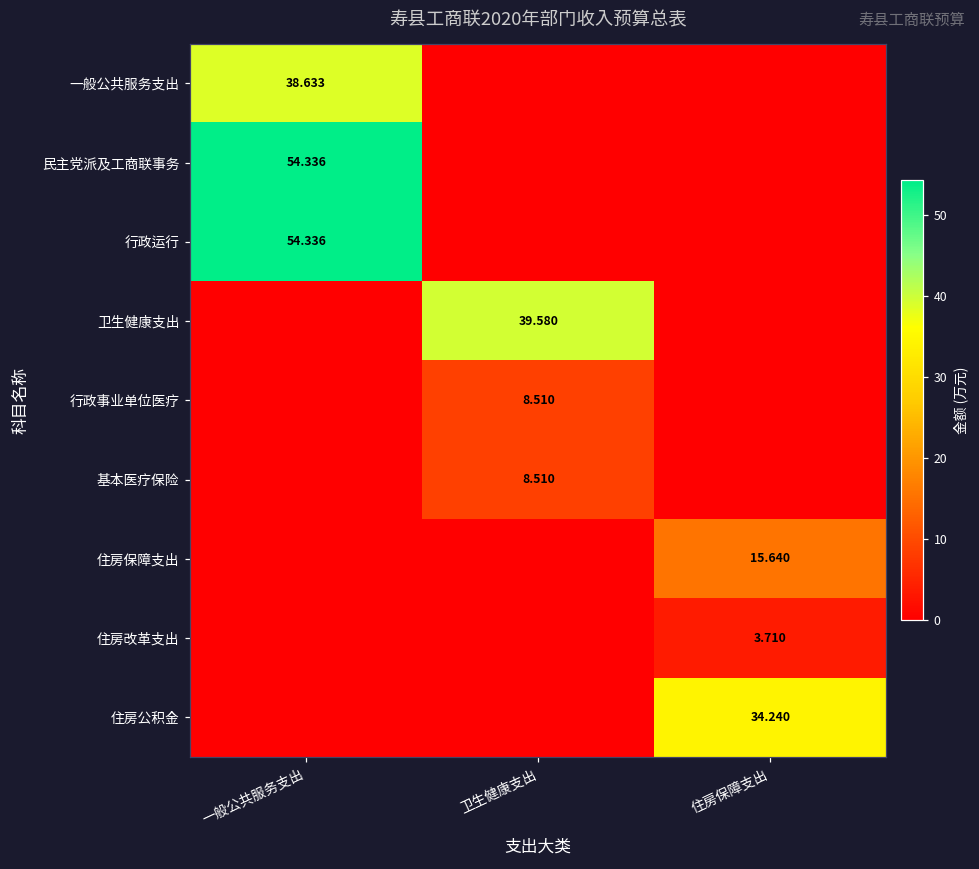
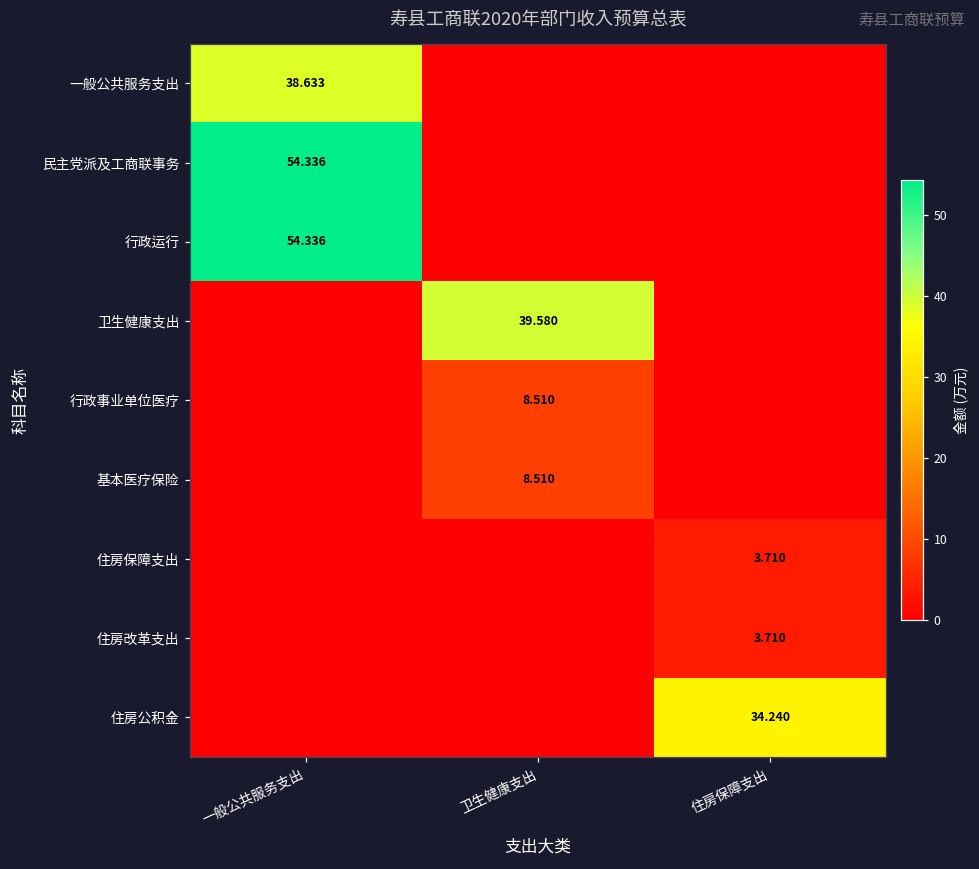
住房保障支出, 住房保障支出: 15.640 -> 3.710
